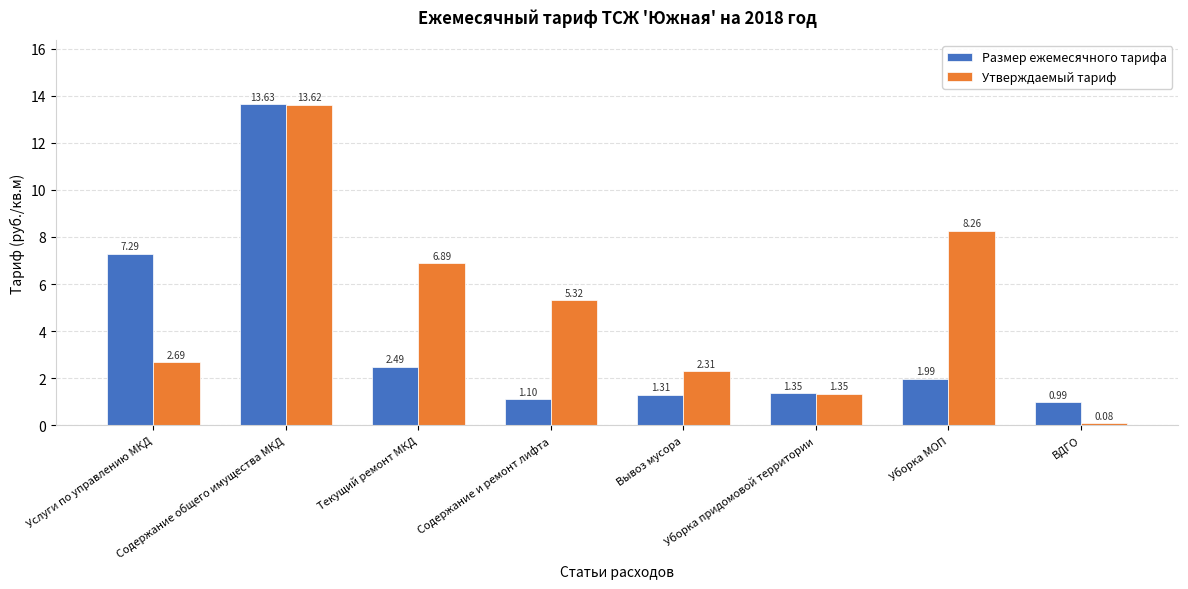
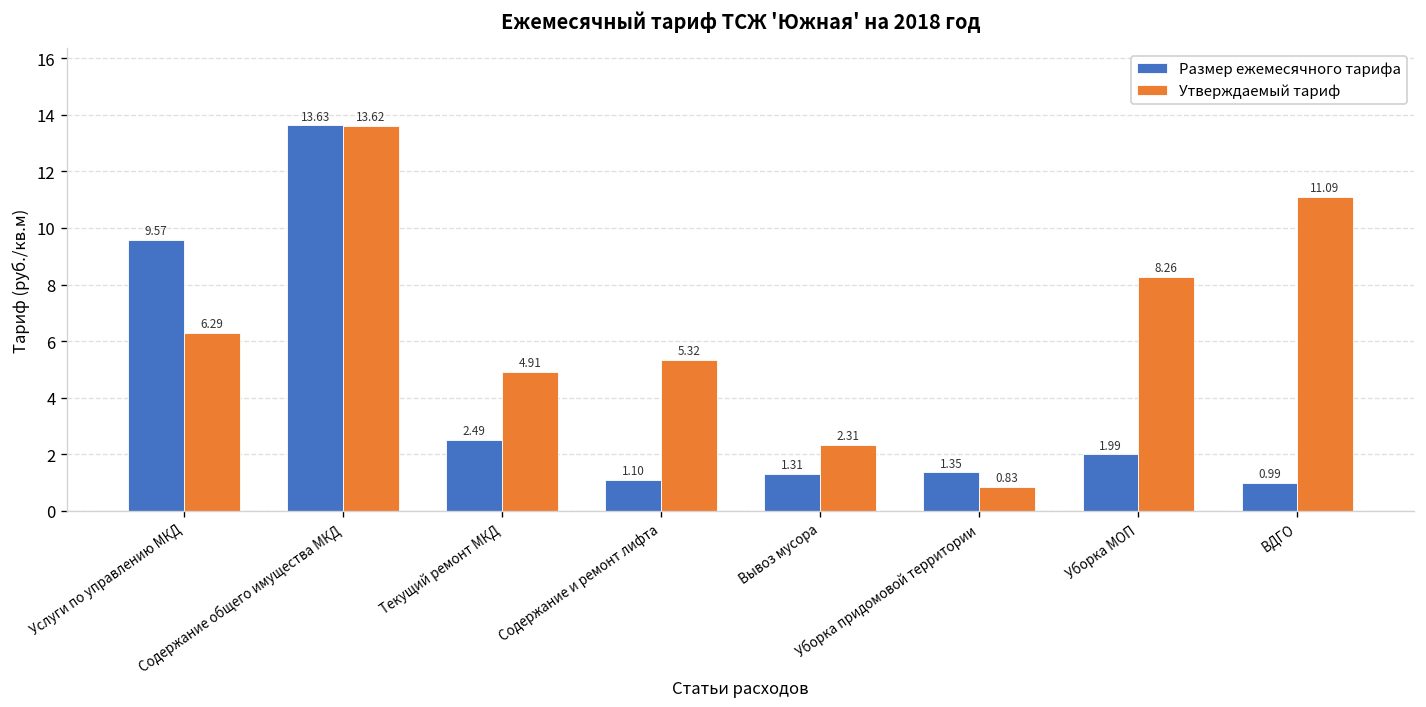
Размер ежемесячного тарифа, Услуги по управлению МКД: 7.29 -> 9.57
Утверждаемый тариф, Услуги по управлению МКД: 2.69 -> 6.29
Утверждаемый тариф, Текущий ремонт МКД: 6.89 -> 4.91
Утверждаемый тариф, Уборка придомовой территории: 1.35 -> 0.83
Утверждаемый тариф, ВДГО: 0.08 -> 11.09
